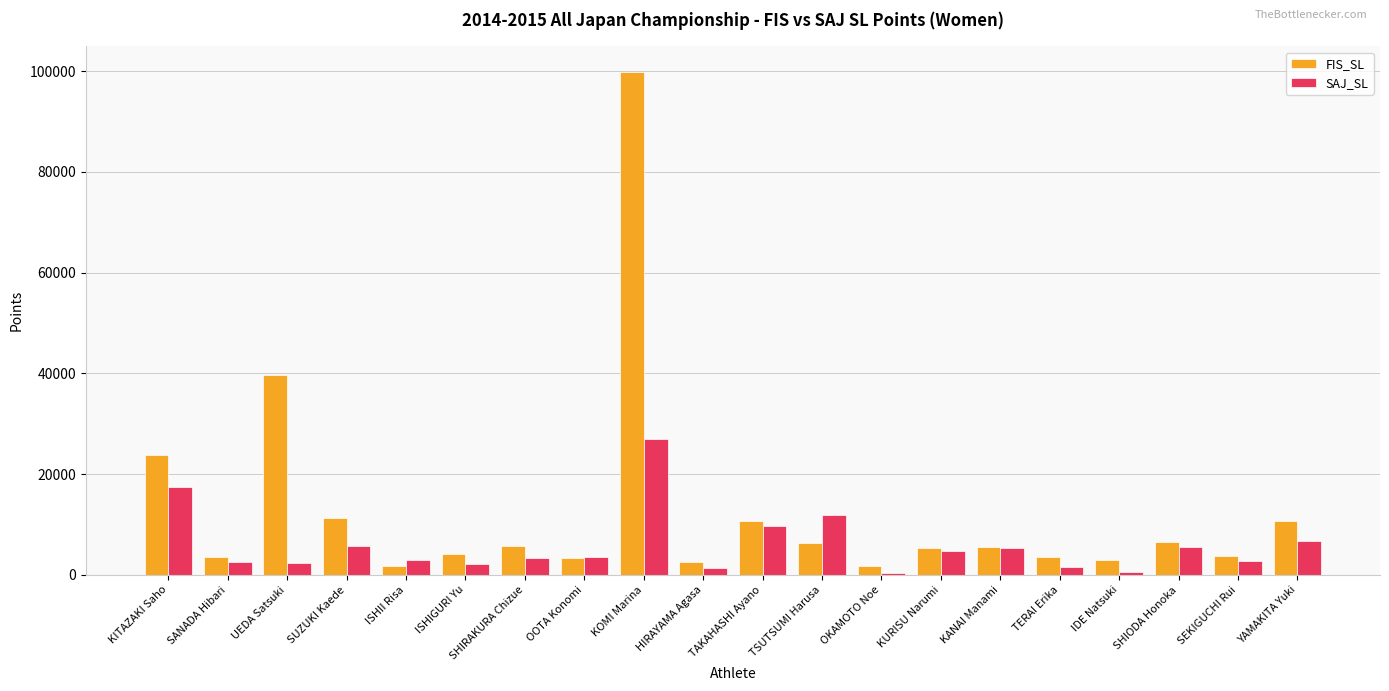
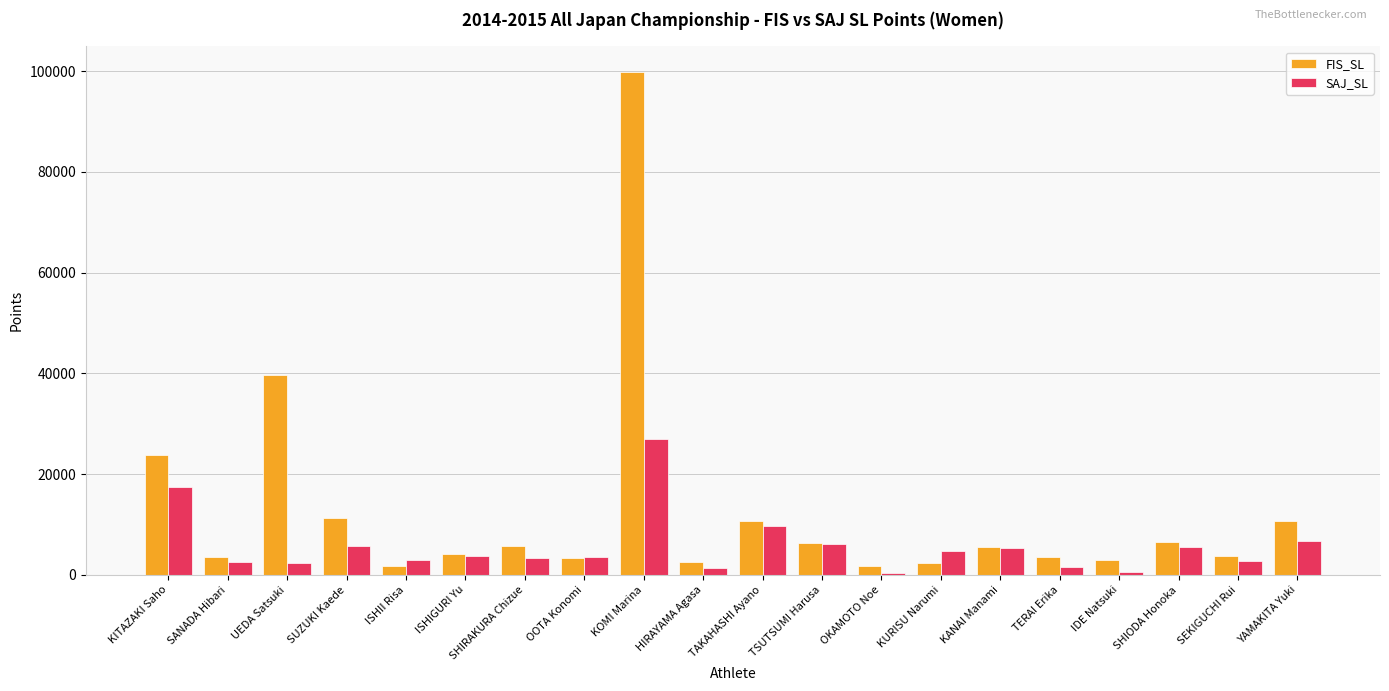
SAJ_SL, ISHIGURI Yu: 2000 -> 4000
SAJ_SL, TSUTSUMI Harusa: 12000 -> 6000
FIS_SL, KURISU Narumi: 5000 -> 2000
